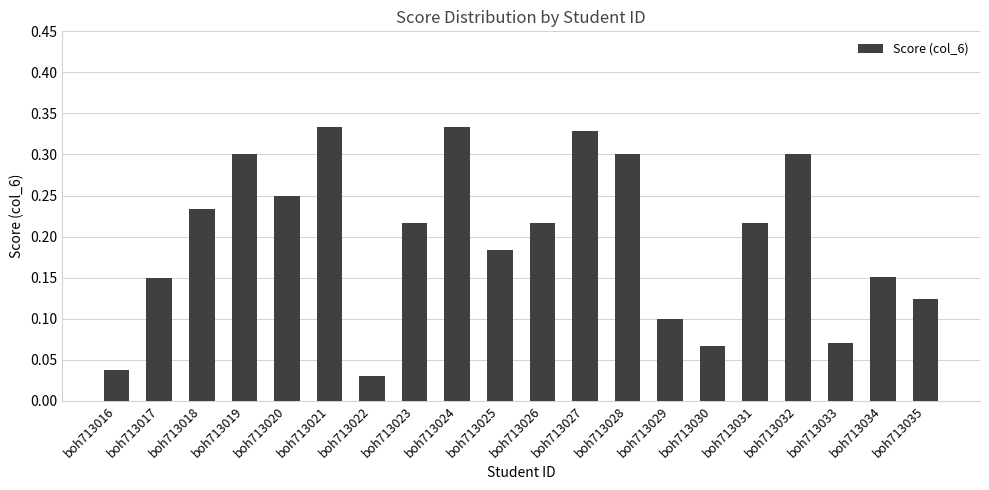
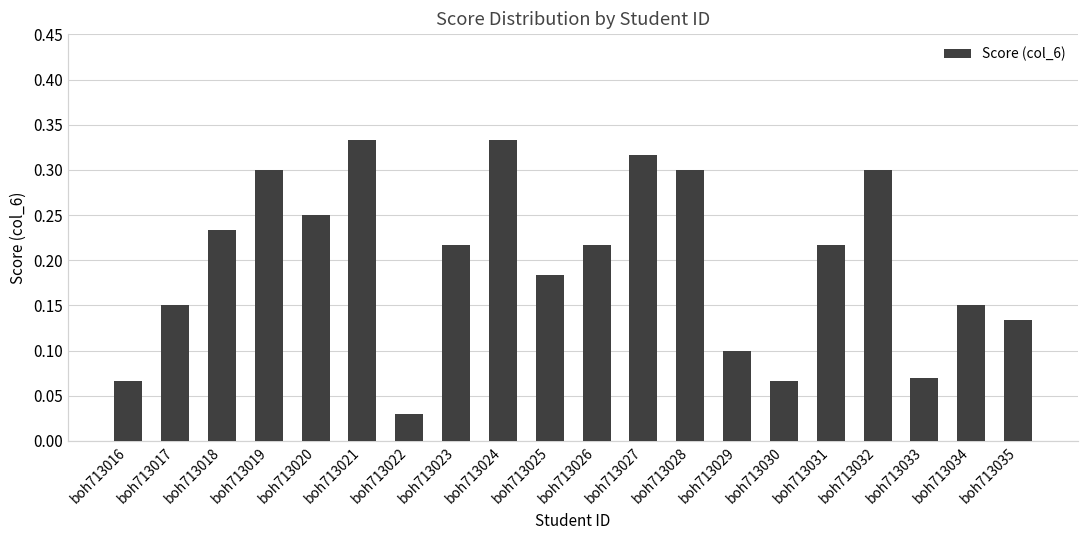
boh713016: 0.04 -> 0.07
boh713027: 0.33 -> 0.32
boh713035: 0.12 -> 0.13
